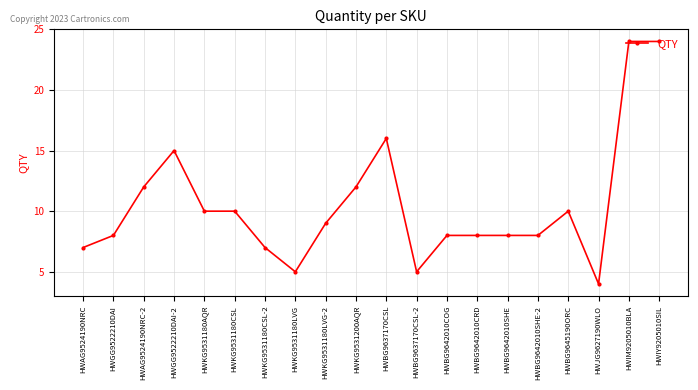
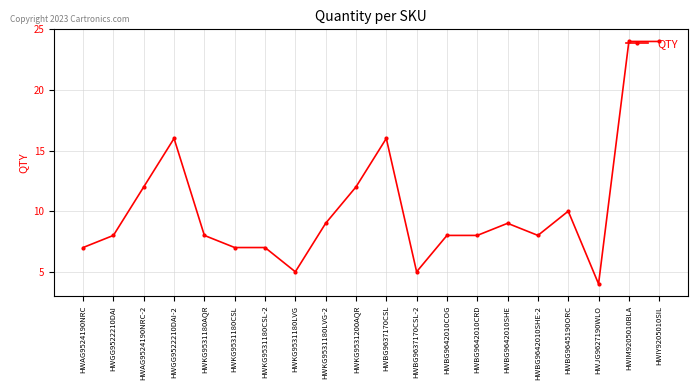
HWGG9522210DAI-2: 15 -> 16
HWKG9531180AQR: 10 -> 8
HWKG9531180CSL: 10 -> 7
HWBG9642010SHE: 8 -> 9
